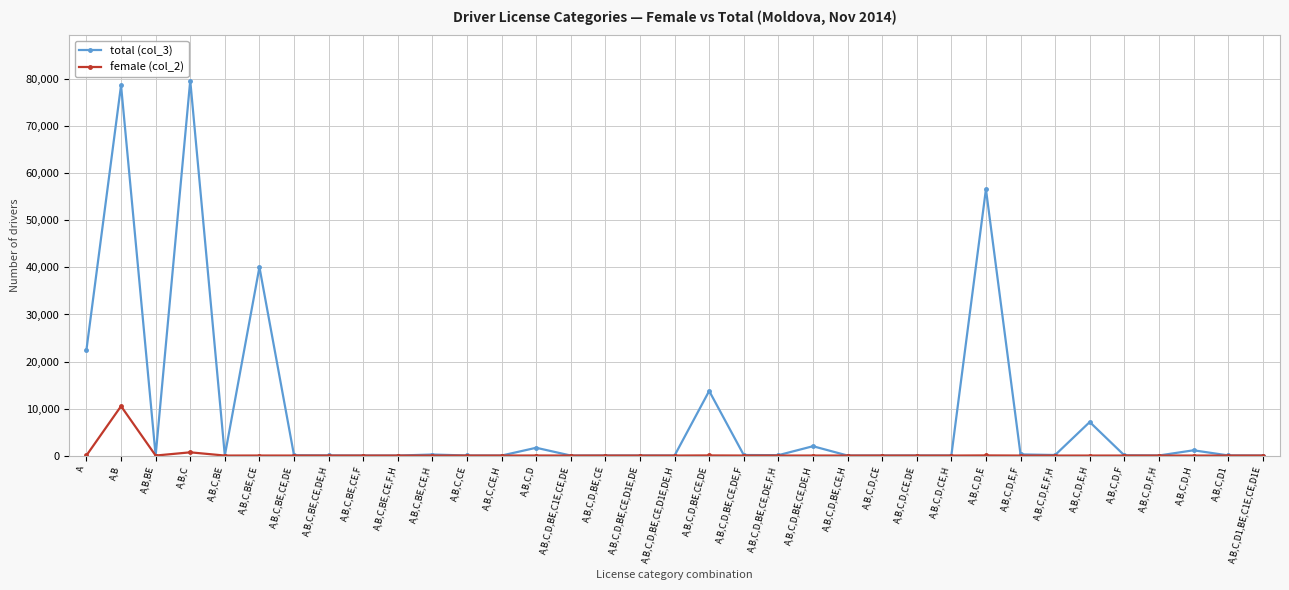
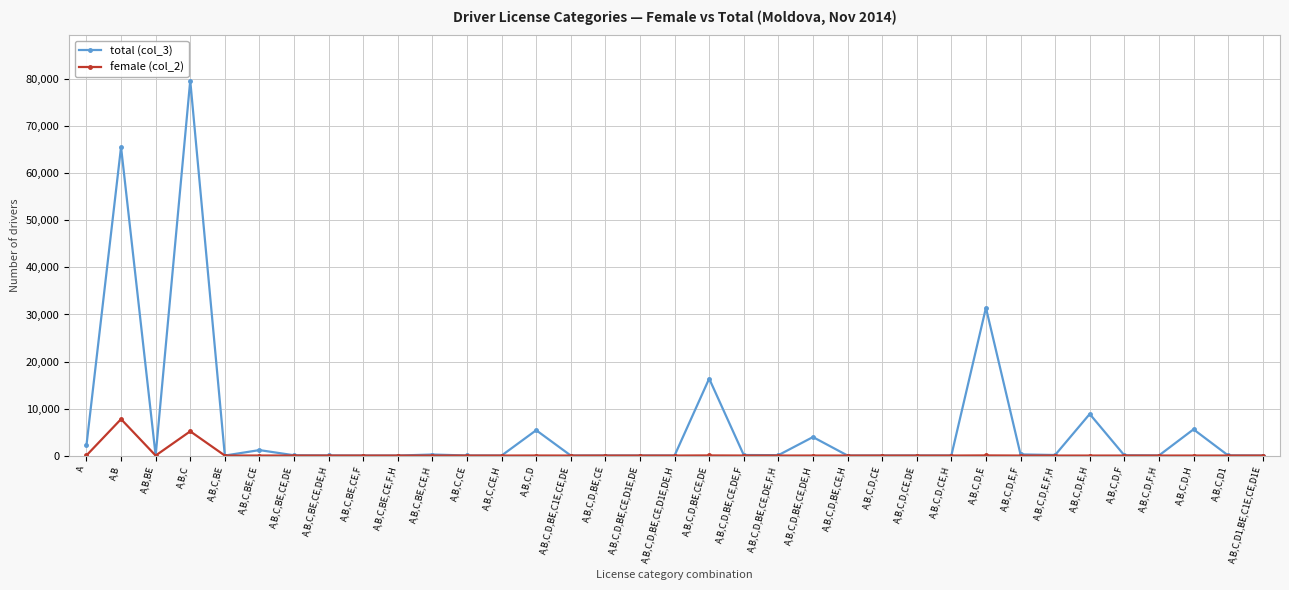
total (col_3), A: 22,000 -> 2,000
total (col_3), A,B: 79,000 -> 66,000
female (col_2), A,B: 11,000 -> 8,000
female (col_2), A,B,C: 1,000 -> 5,000
total (col_3), A,B,C,BE,CE: 40,000 -> 1,000
total (col_3), A,B,C,D: 2,000 -> 5,000
total (col_3), A,B,C,D,BE,CE,DE: 14,000 -> 16,000
total (col_3), A,B,C,D,BE,CE,DE,H: 2,000 -> 4,000
total (col_3), A,B,C,D,E: 57,000 -> 31,000
total (col_3), A,B,C,D,E,H: 7,000 -> 9,000
total (col_3), A,B,C,D,H: 1,000 -> 6,000
